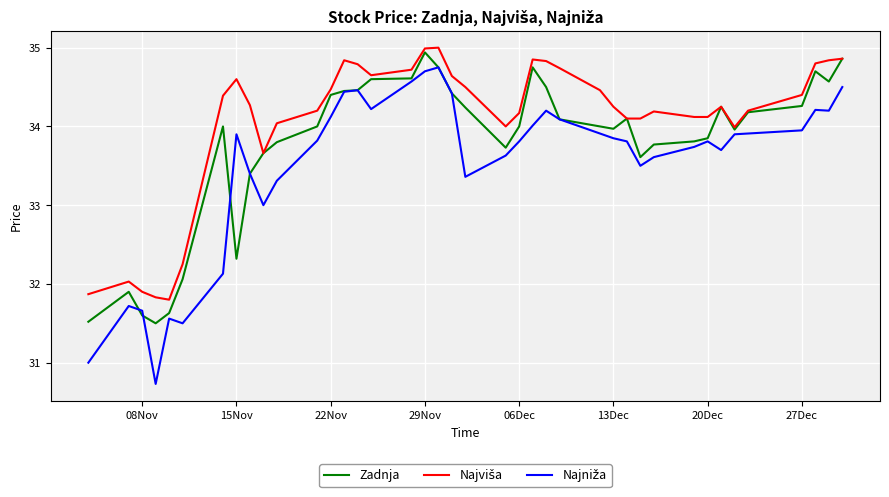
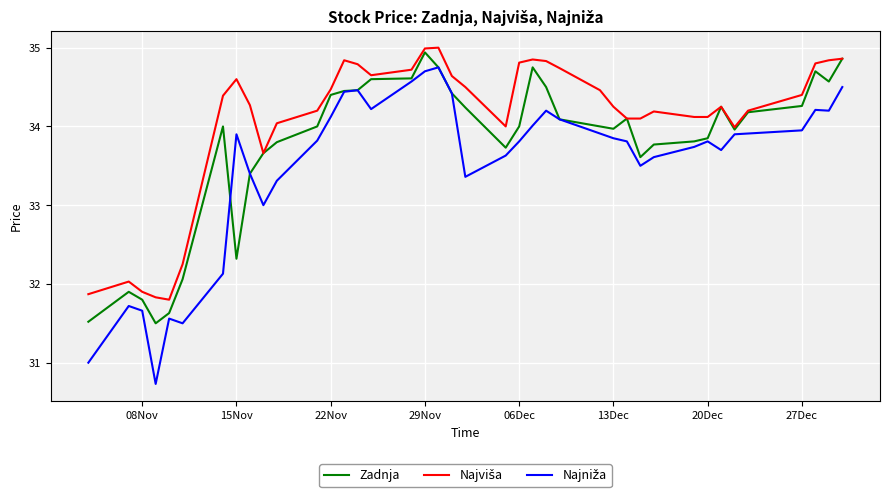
Zadnja, 08Nov: 31.6 -> 31.8
Najviša, 06Dec: 34.2 -> 34.8
